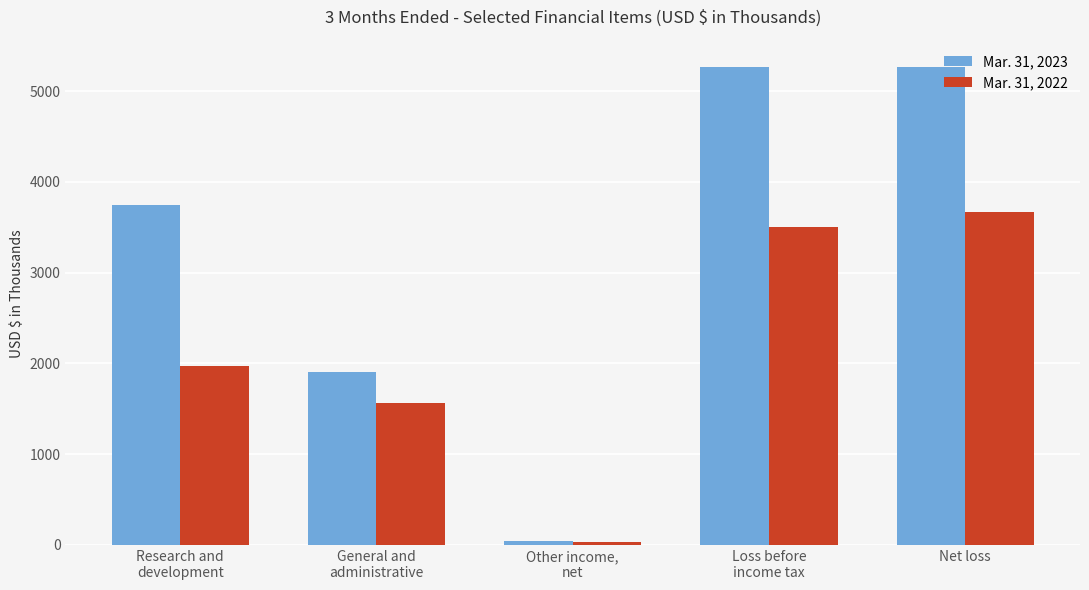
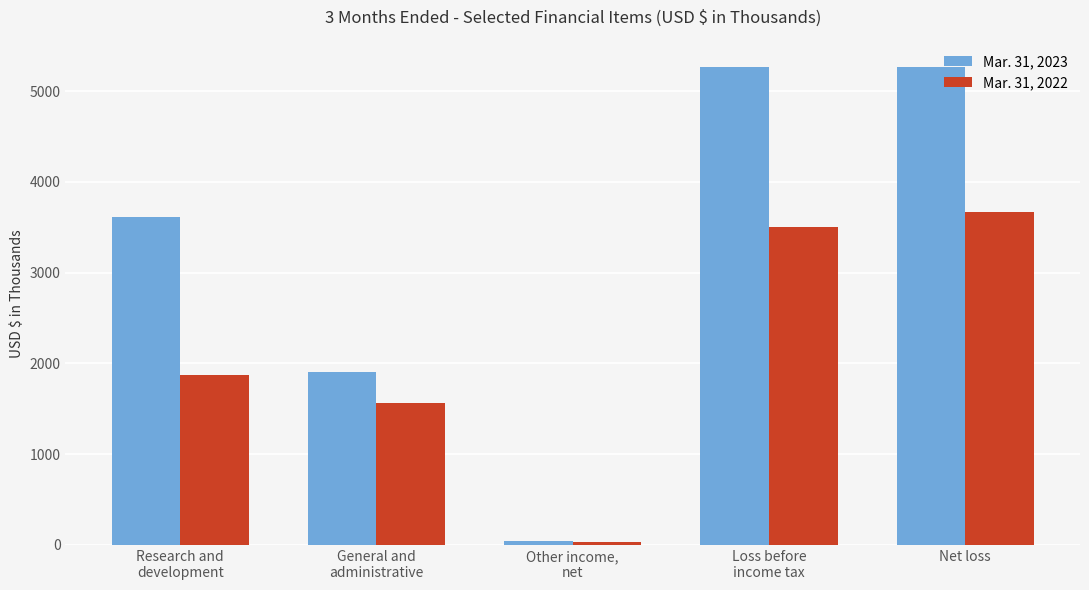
Mar. 31, 2023, Research and development: 3700 -> 3600
Mar. 31, 2022, Research and development: 2000 -> 1900
